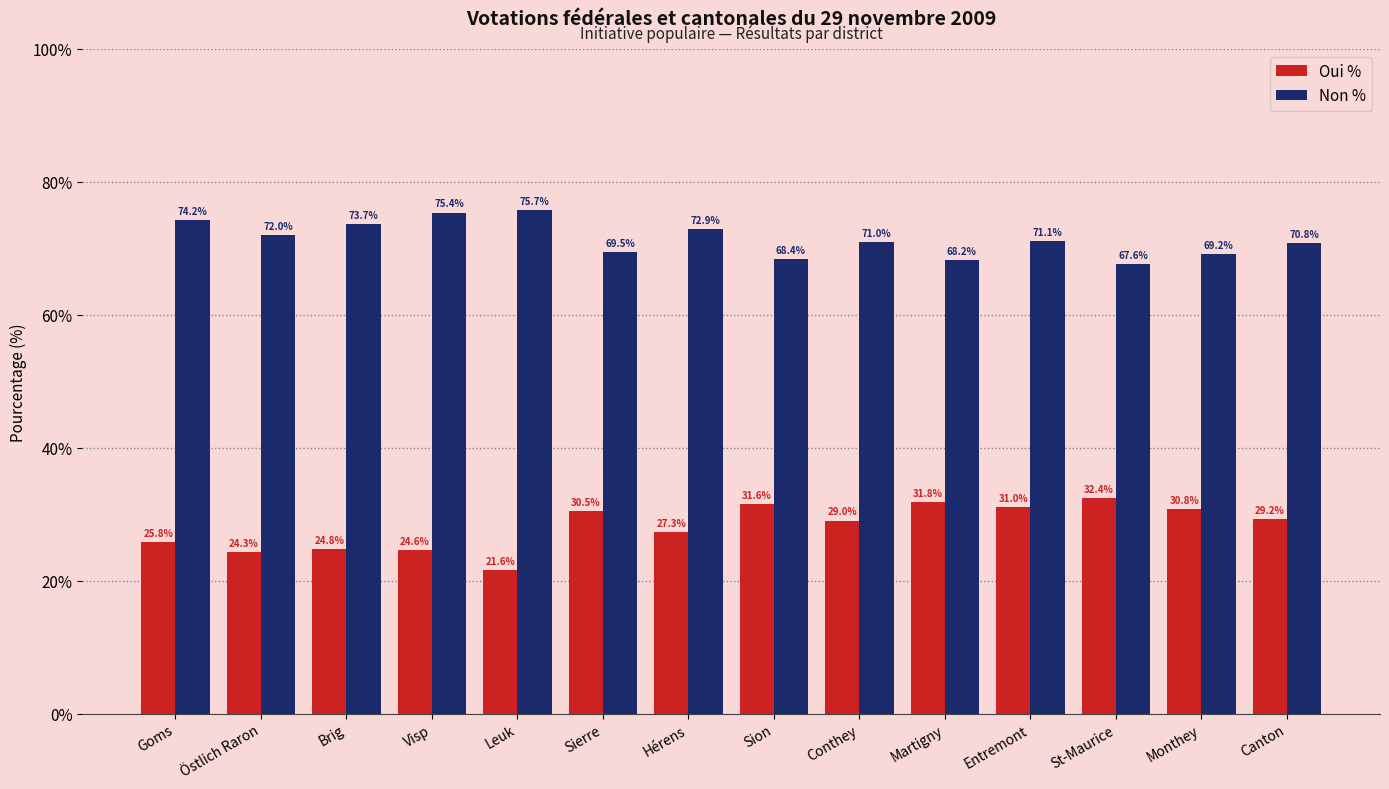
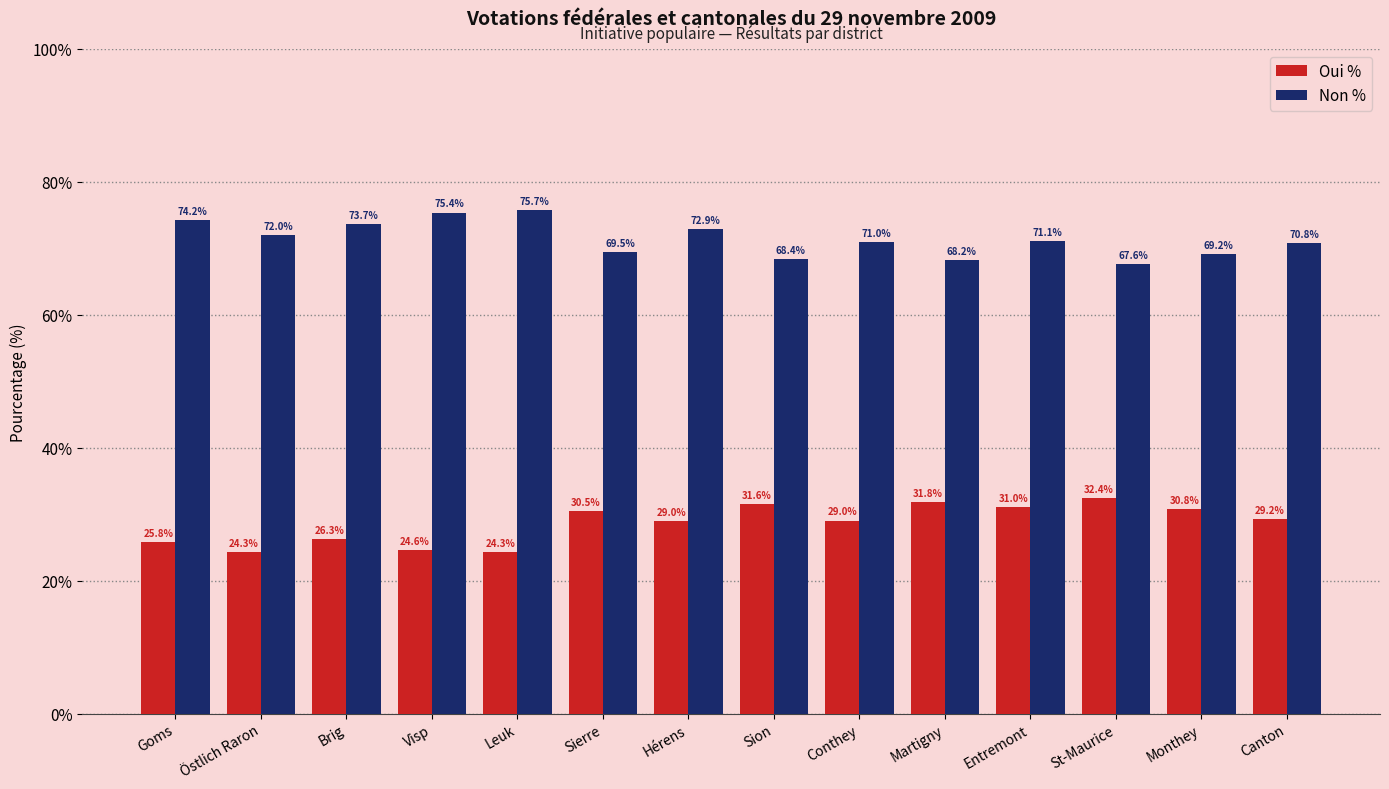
Oui %, Brig: 24.8% -> 26.3%
Oui %, Leuk: 21.6% -> 24.3%
Oui %, Hérens: 27.3% -> 29.0%
